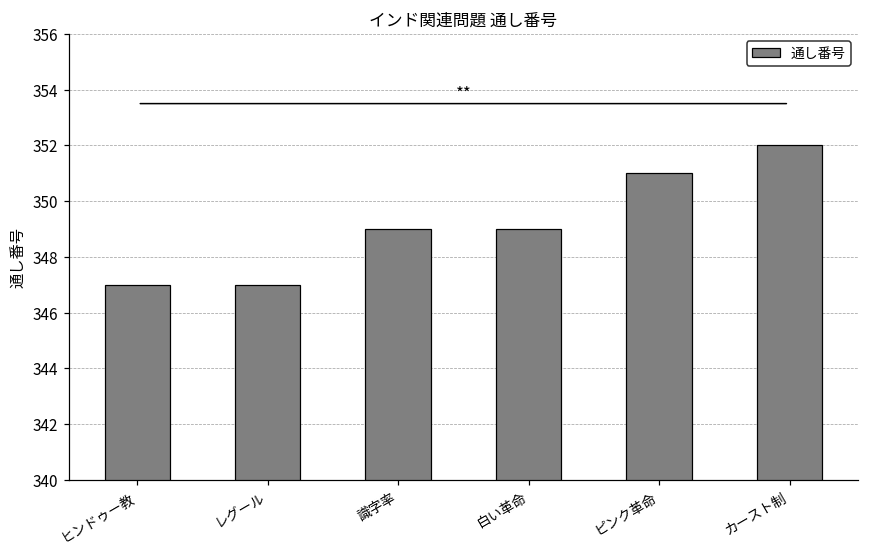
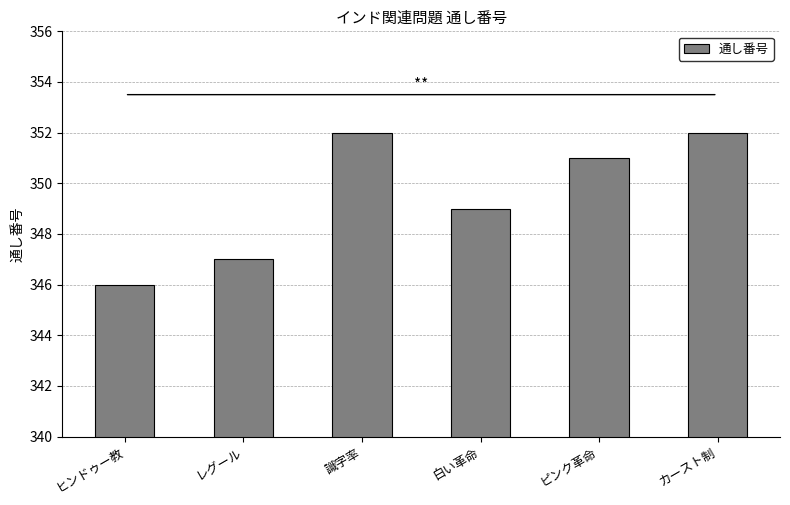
ヒンドゥー教: 347 -> 346
識字率: 349 -> 352
